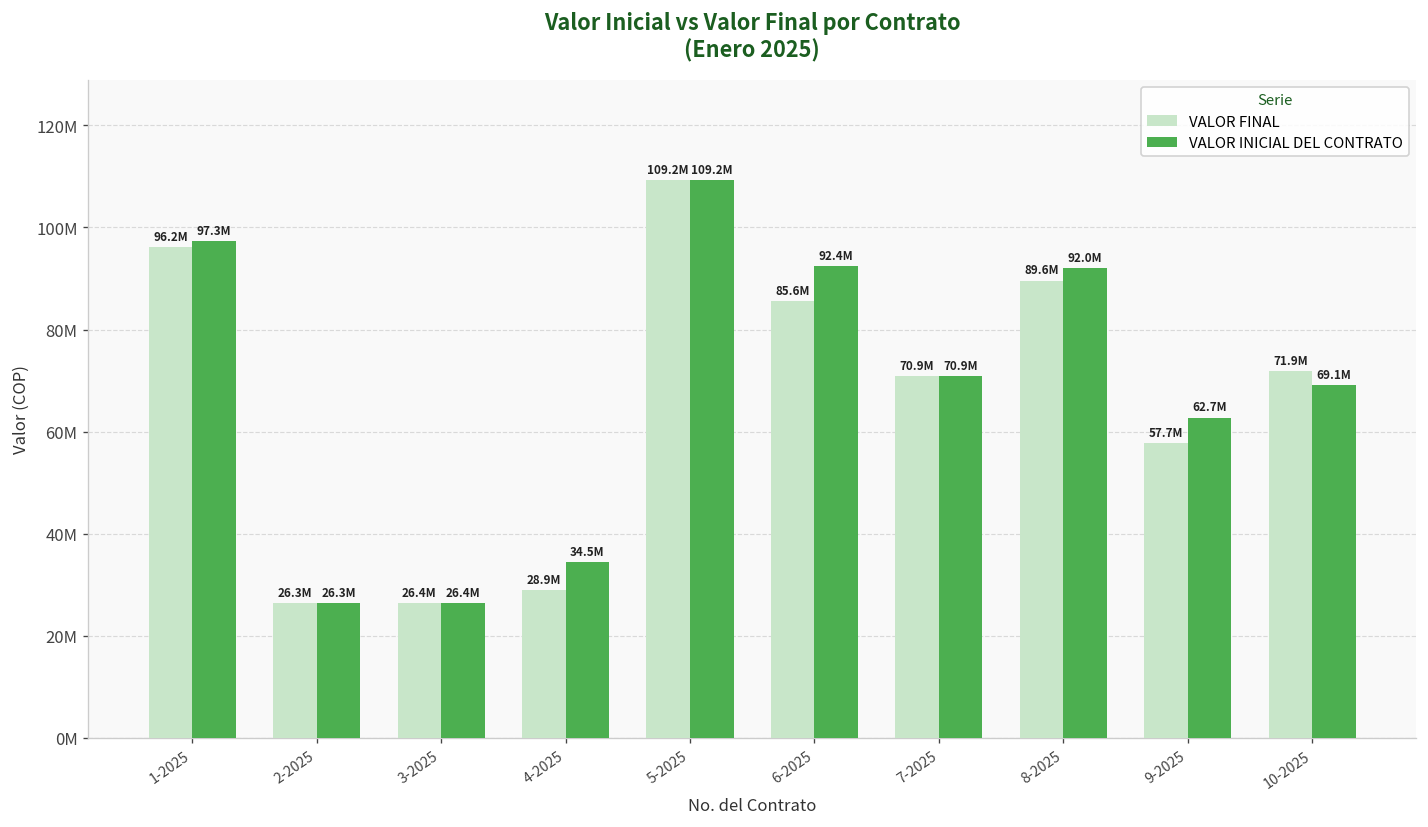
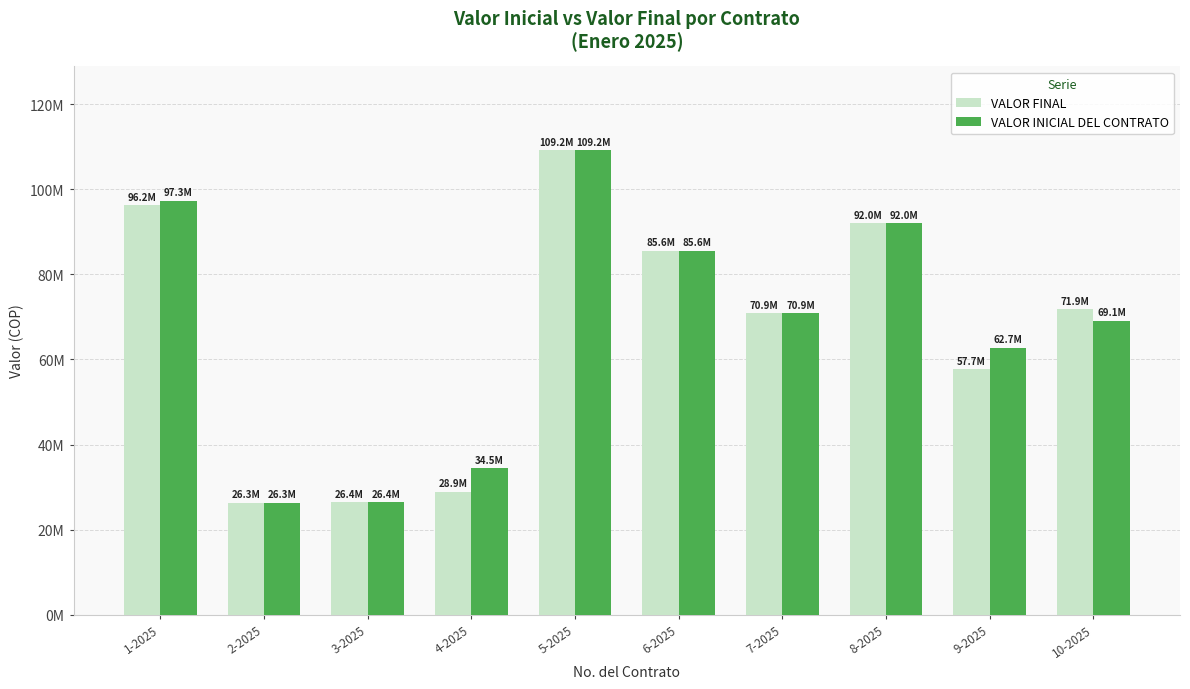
VALOR INICIAL DEL CONTRATO, 6-2025: 92.4M -> 85.6M
VALOR FINAL, 8-2025: 89.6M -> 92.0M
